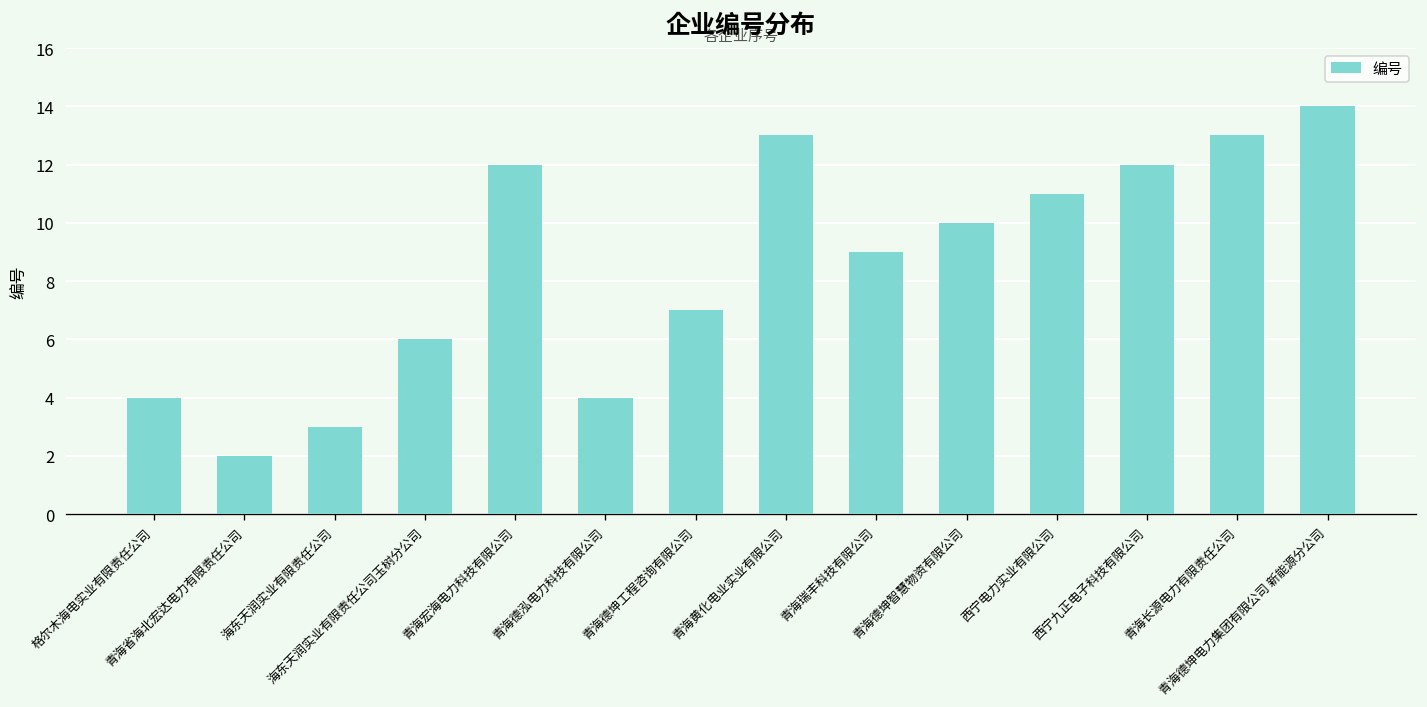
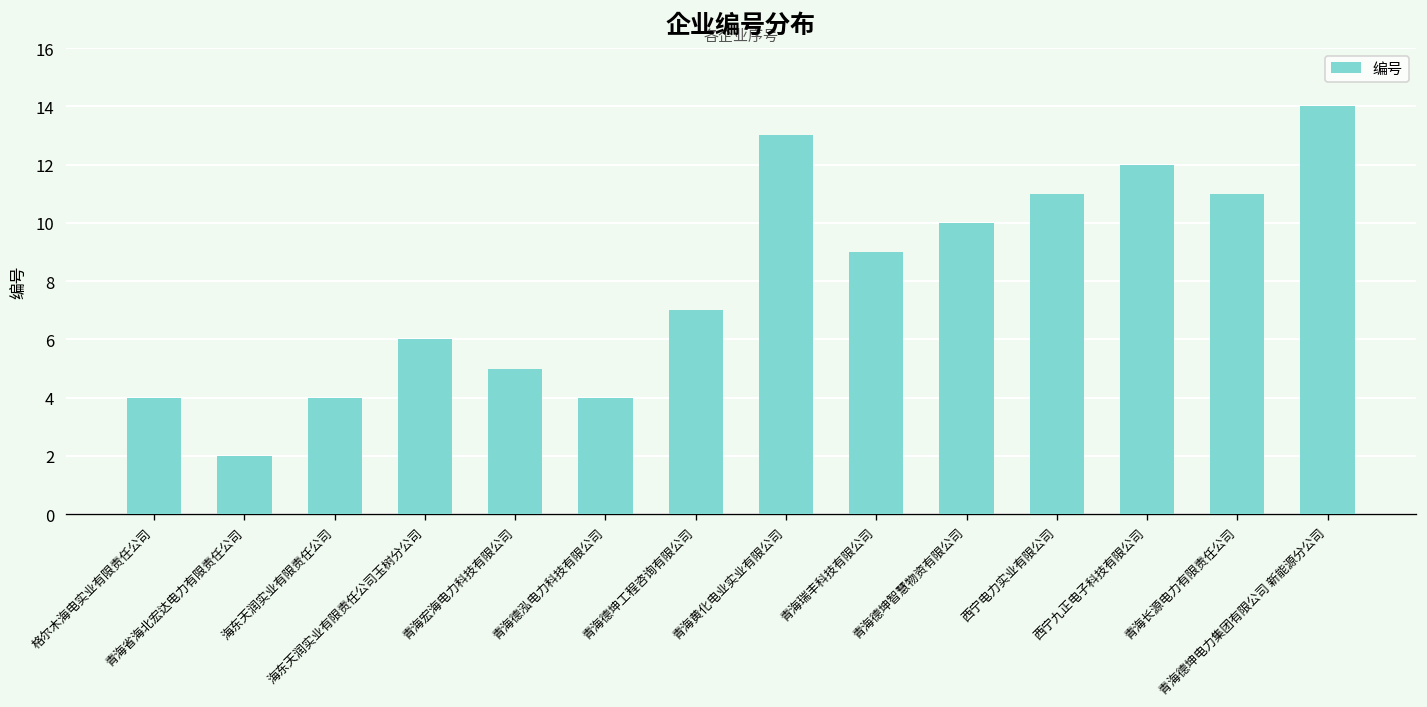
海东天润实业有限责任公司: 3 -> 4
青海宏海电力科技有限公司: 12 -> 5
青海长源电力有限责任公司: 13 -> 11
